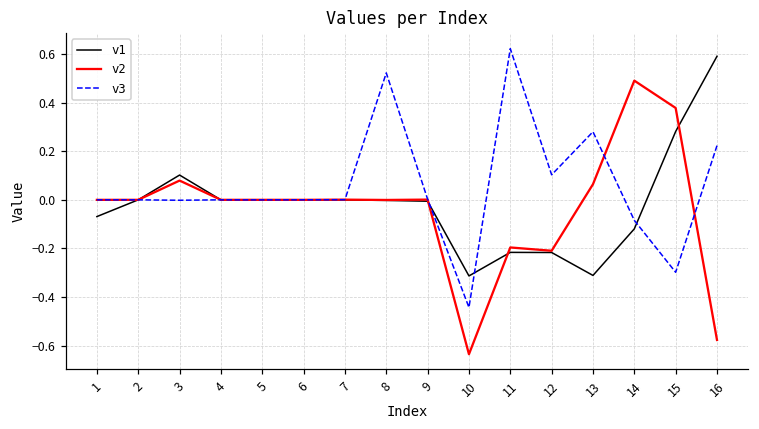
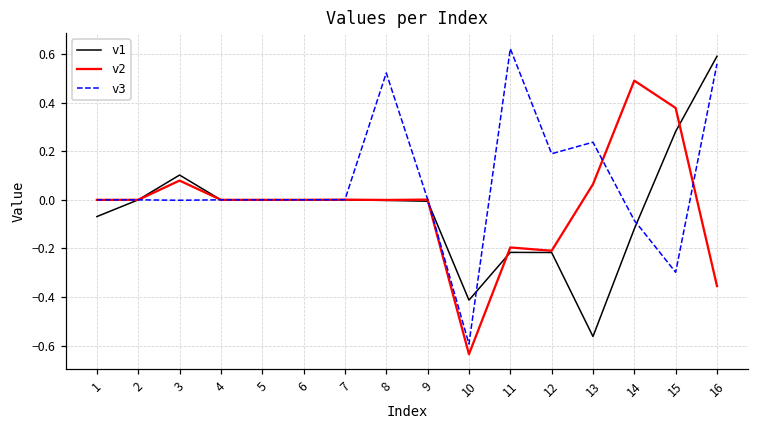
v1, 10: -0.31 -> -0.41
v3, 10: -0.44 -> -0.59
v3, 12: 0.10 -> 0.19
v1, 13: -0.31 -> -0.56
v3, 13: 0.28 -> 0.24
v2, 16: -0.58 -> -0.35
v3, 16: 0.22 -> 0.56
